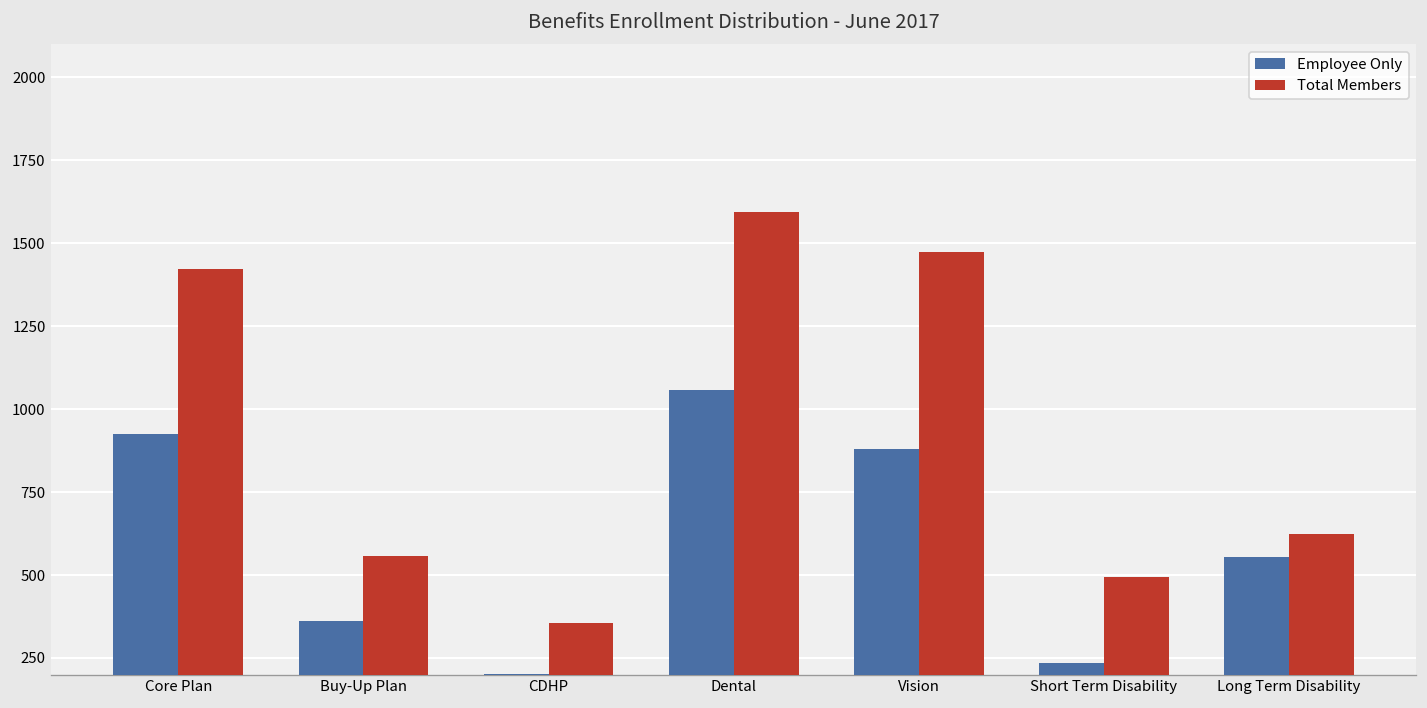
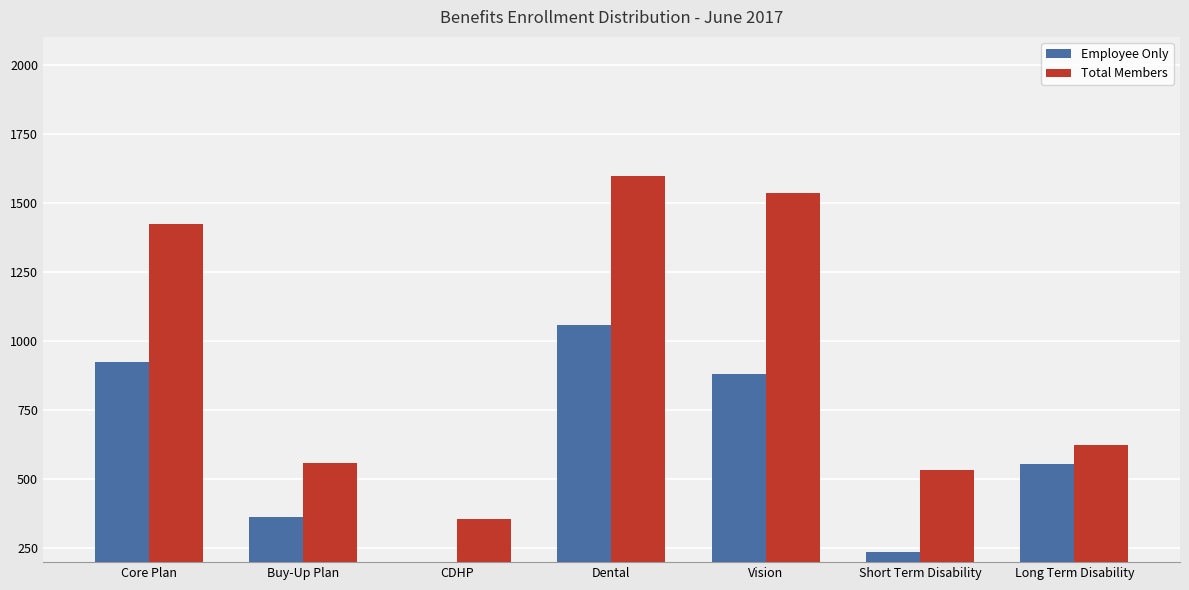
Total Members, Vision: 1480 -> 1540
Total Members, Short Term Disability: 490 -> 540
